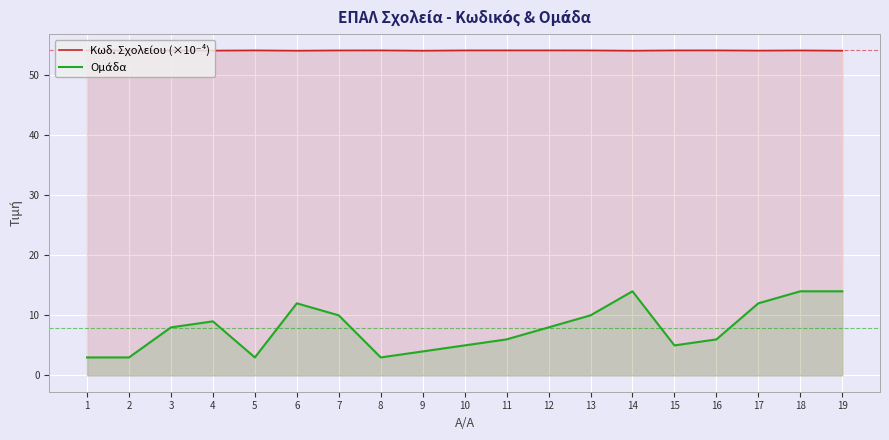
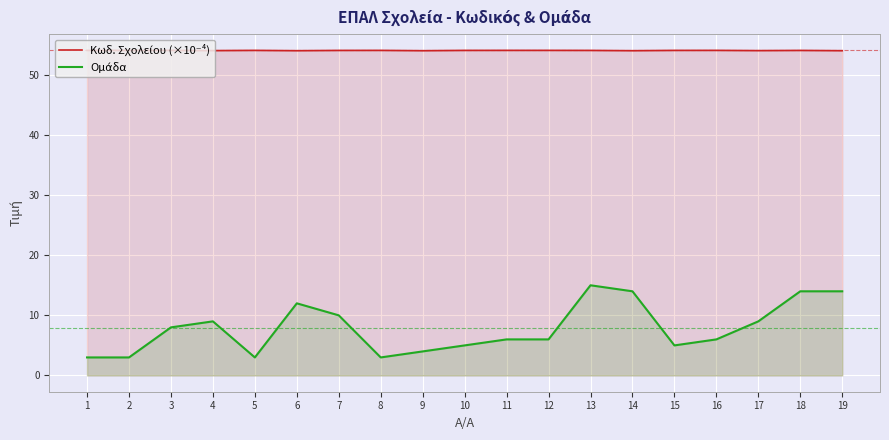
Ομάδα, 12: 8 -> 6
Ομάδα, 13: 10 -> 15
Ομάδα, 17: 12 -> 9
